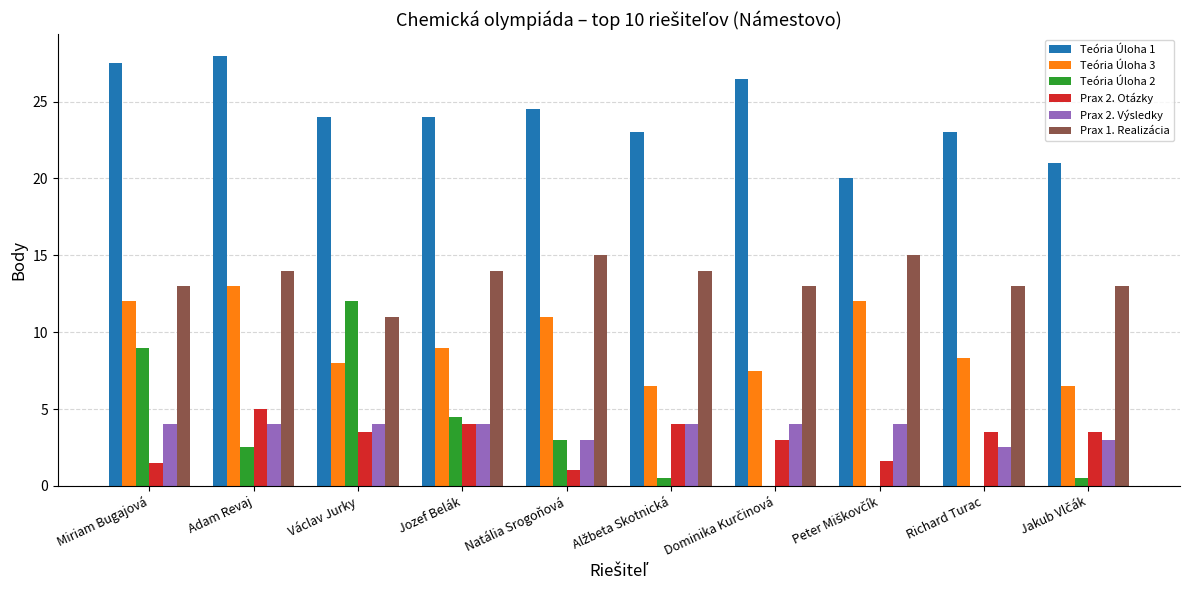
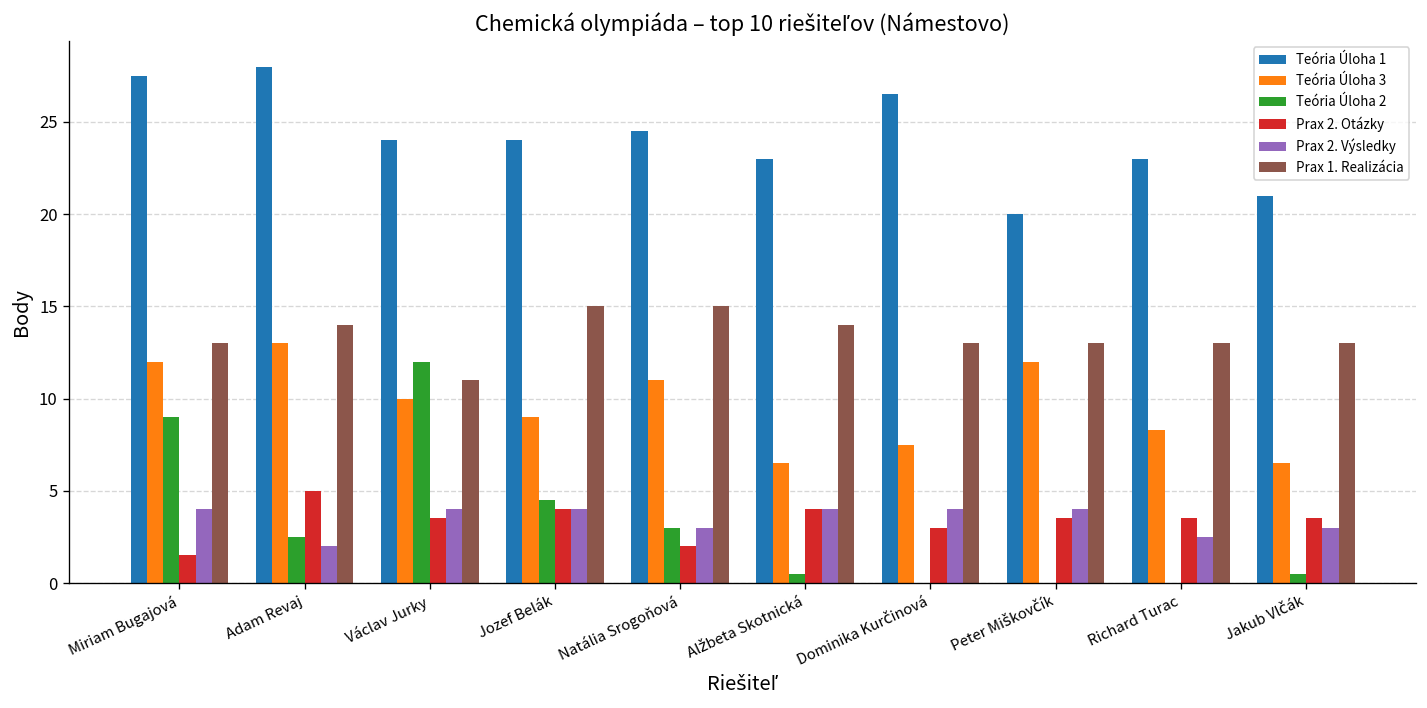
Prax 2. Výsledky, Adam Revaj: 4 -> 2
Teória Úloha 3, Václav Jurky: 8 -> 10
Prax 1. Realizácia, Jozef Belák: 14 -> 15
Prax 2. Otázky, Natália Srogoňová: 1 -> 2
Prax 2. Otázky, Peter Miškovčík: 1.6 -> 3.5
Prax 1. Realizácia, Peter Miškovčík: 15 -> 13
